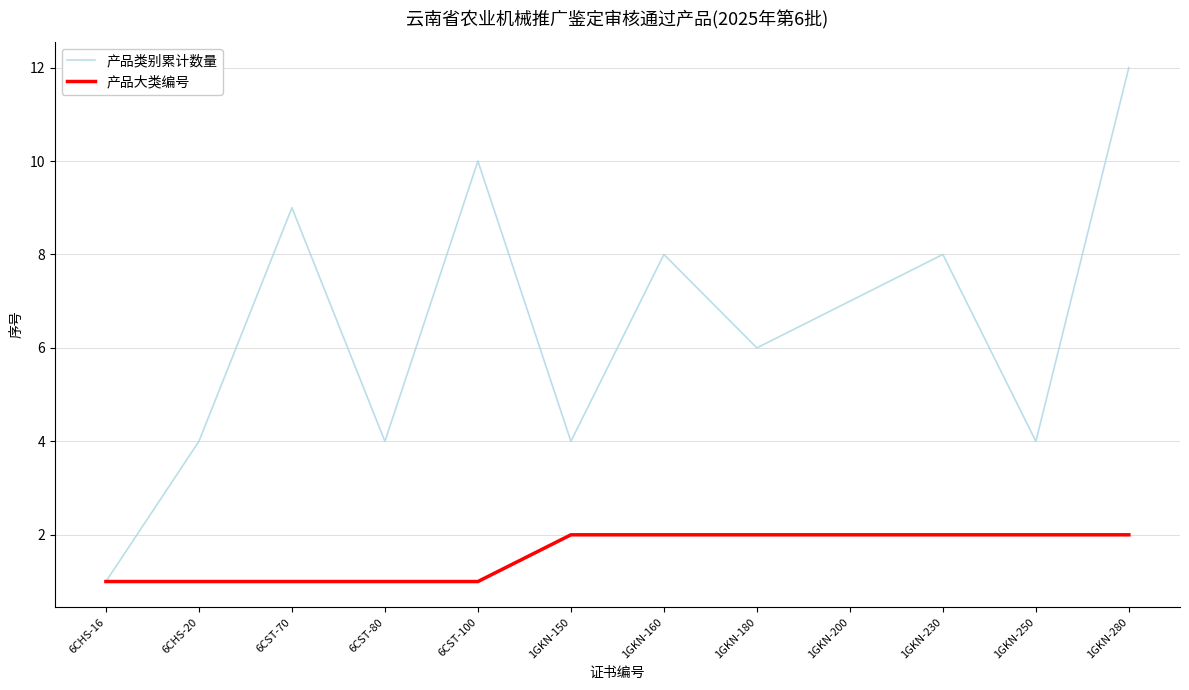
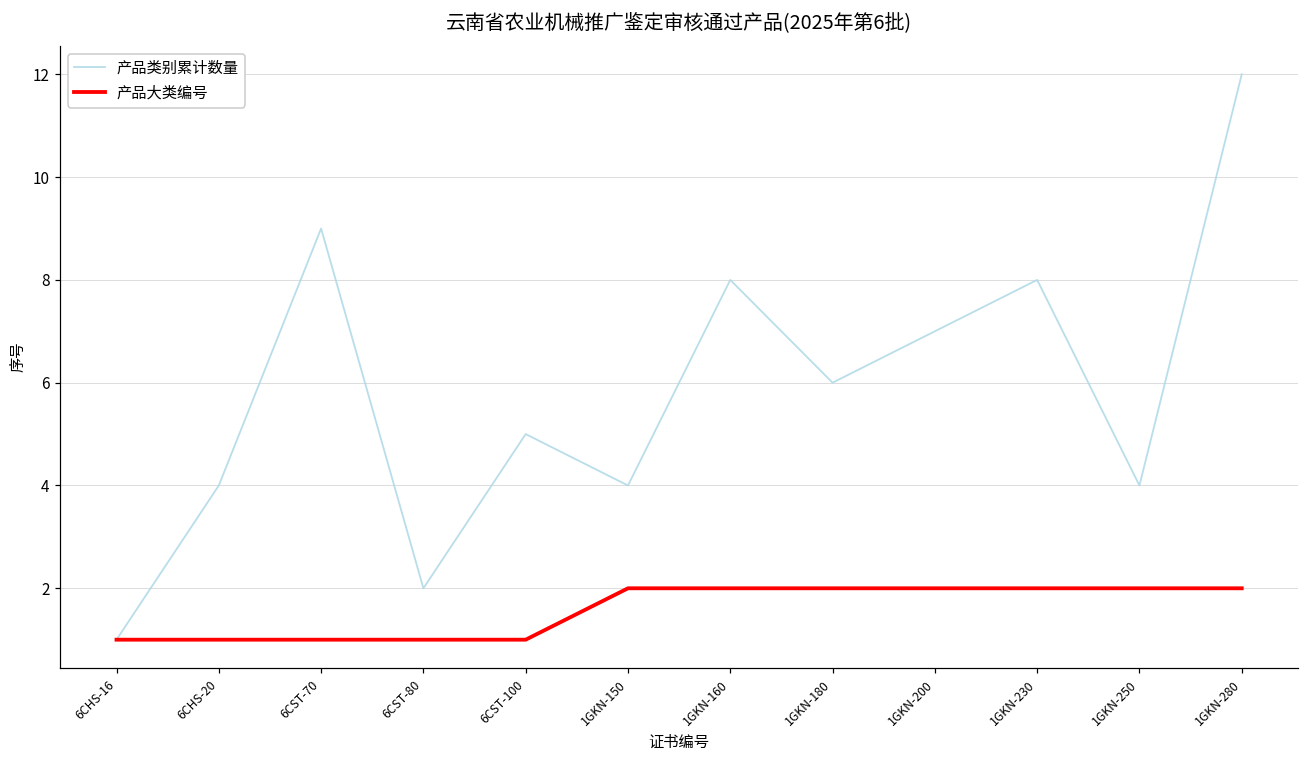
产品类别累计数量, 6CST-80: 4 -> 2
产品类别累计数量, 6CST-100: 10 -> 5
